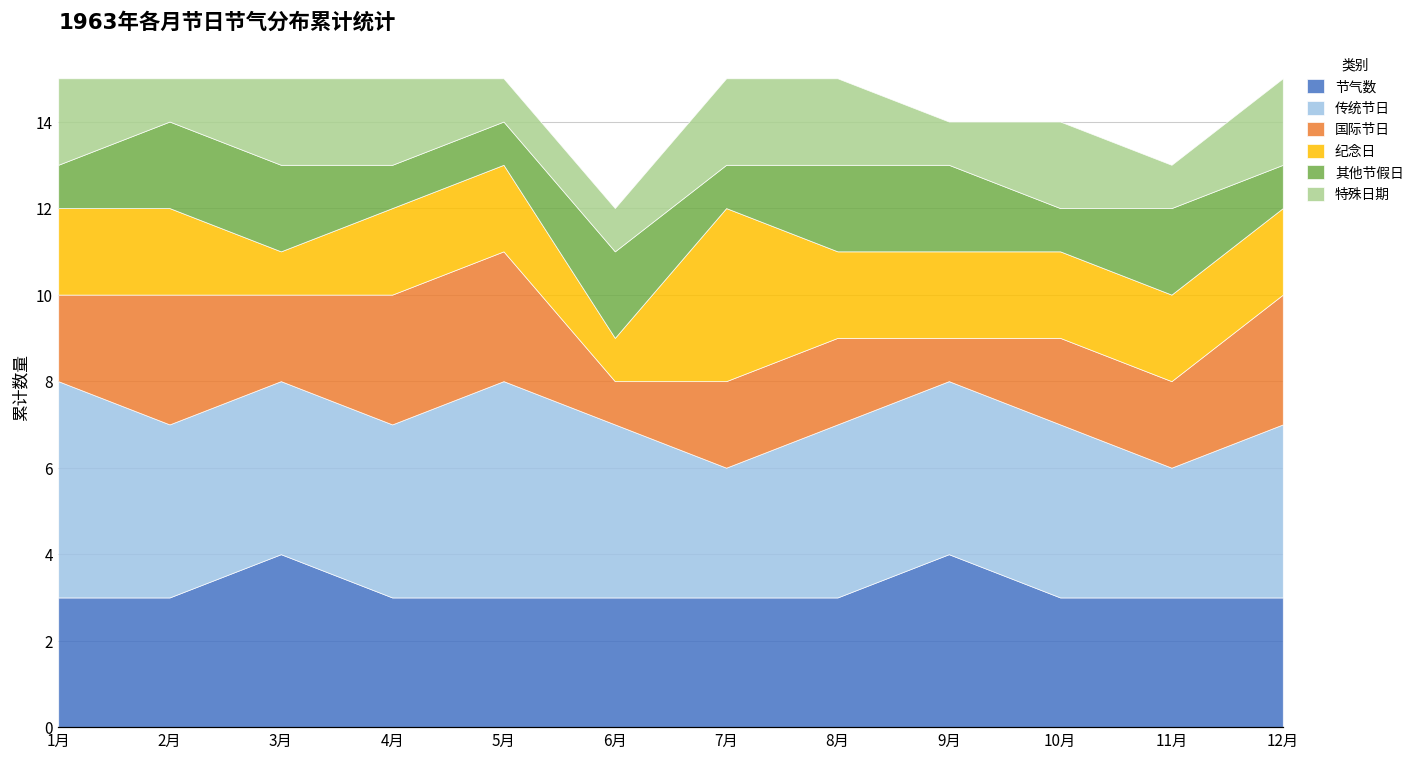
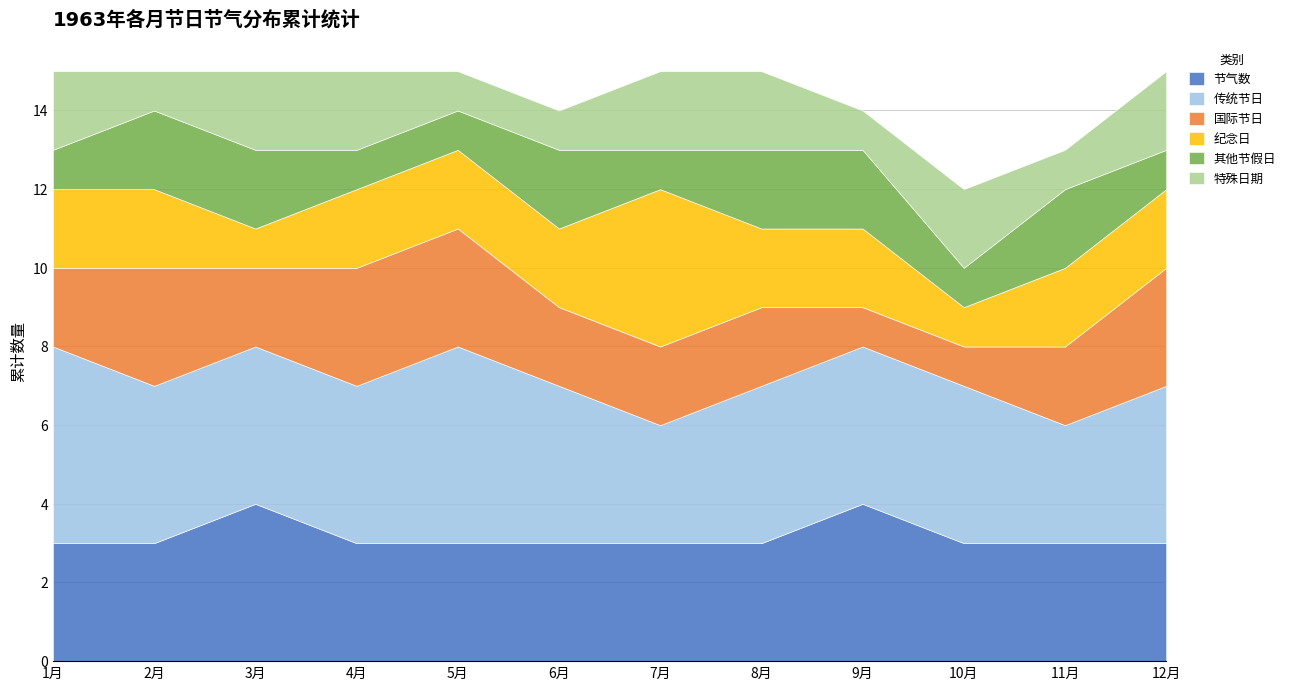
国际节日, 6月: 1 -> 2
纪念日, 6月: 1 -> 2
国际节日, 10月: 2 -> 1
纪念日, 10月: 2 -> 1
